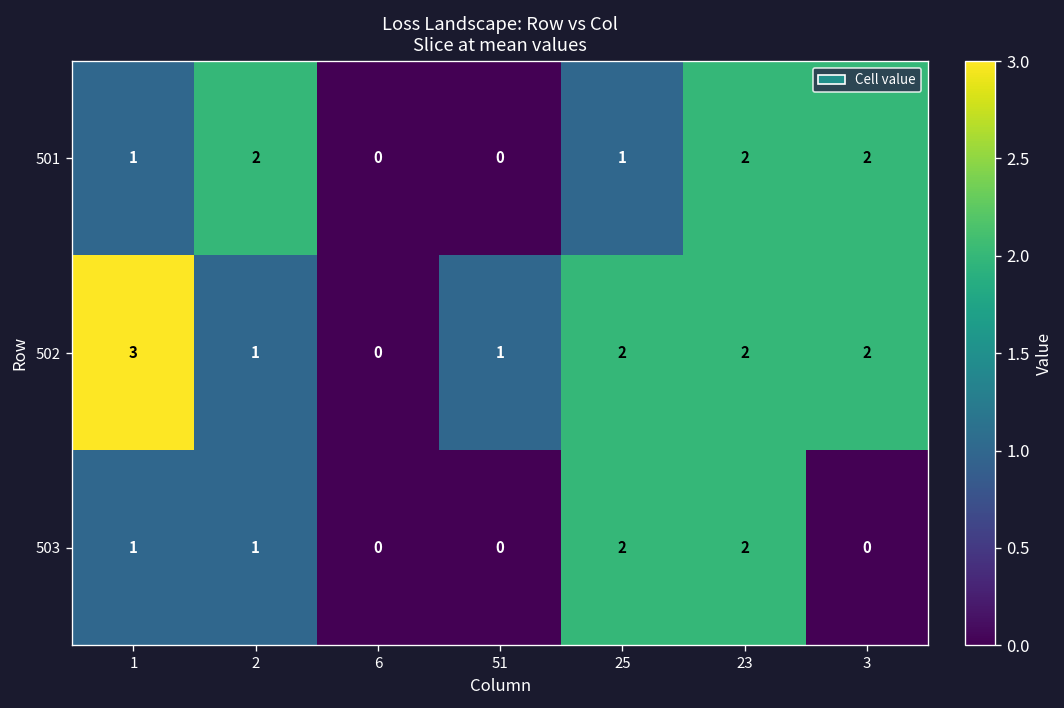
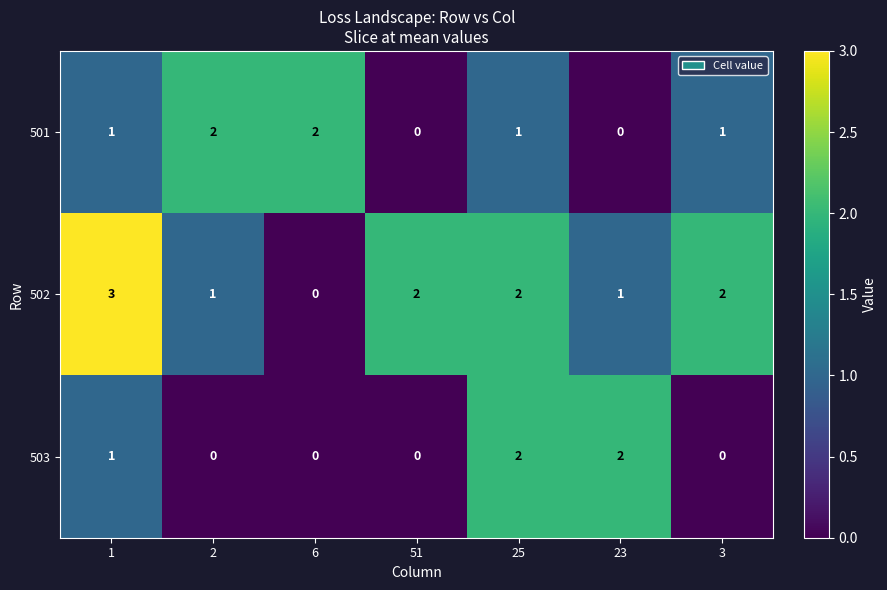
501, 6: 0 -> 2
501, 23: 2 -> 0
501, 3: 2 -> 1
502, 51: 1 -> 2
502, 23: 2 -> 1
503, 2: 1 -> 0
